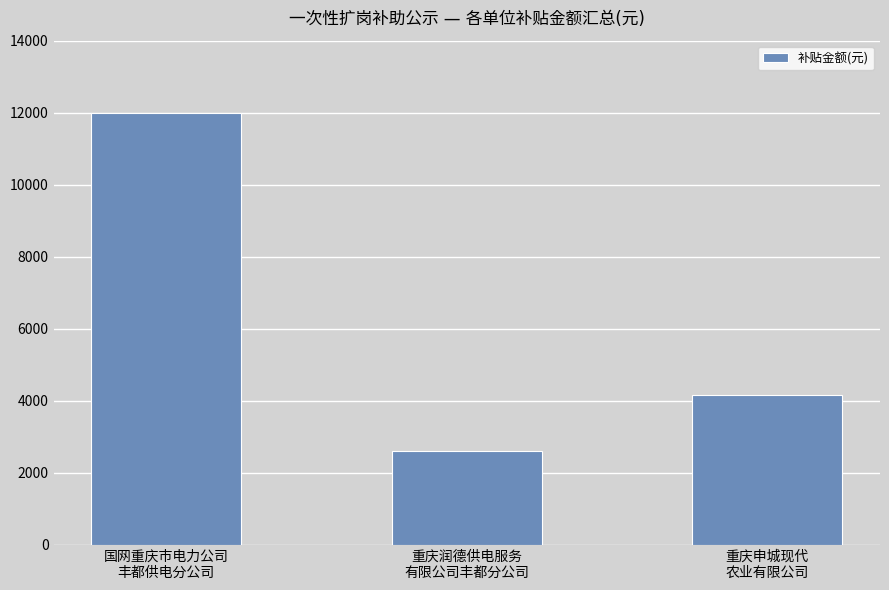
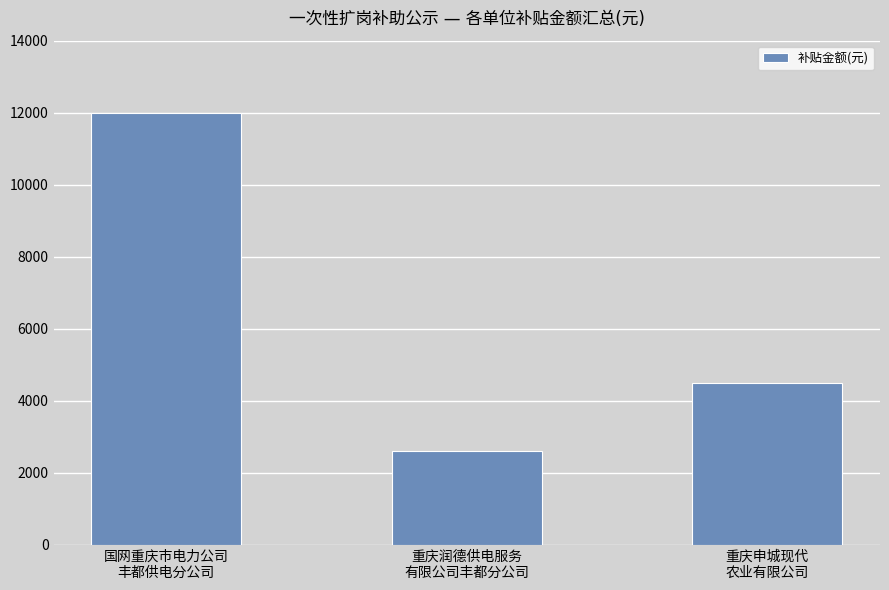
重庆申城现代 农业有限公司: 4200 -> 4500
